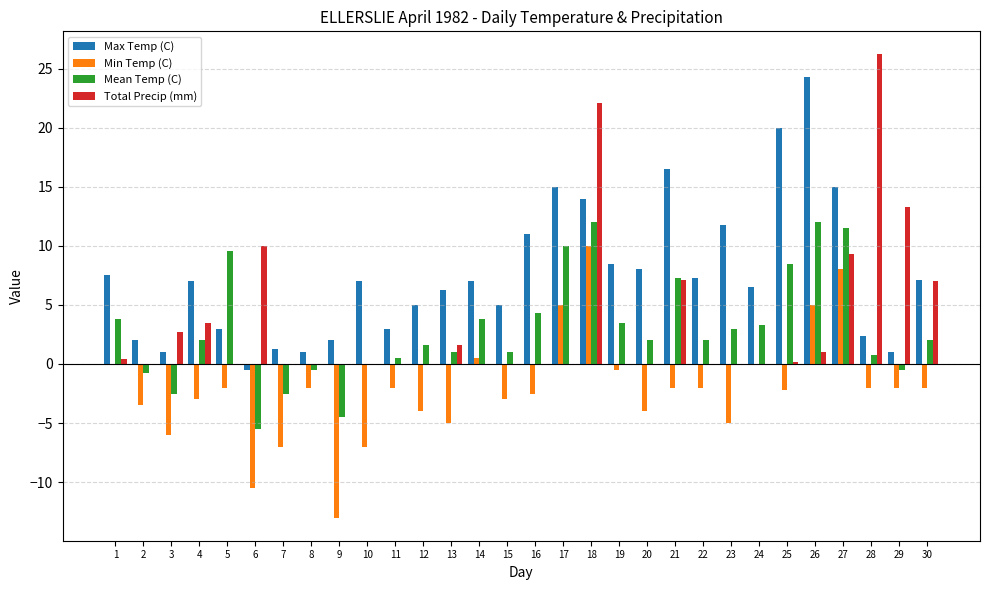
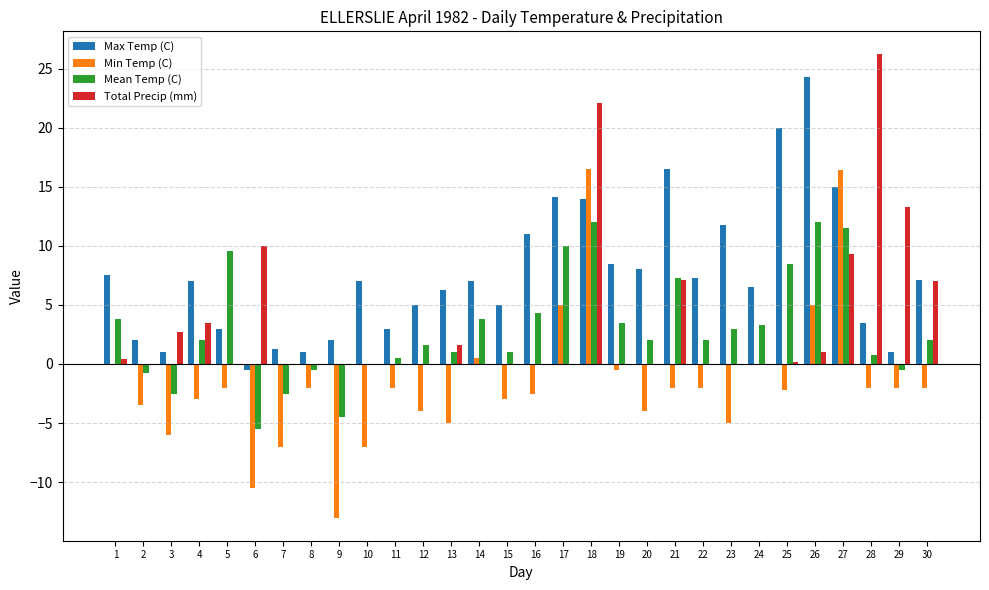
Max Temp (C), 17: 15.0 -> 14.1
Min Temp (C), 18: 10.0 -> 16.5
Min Temp (C), 27: 8.0 -> 16.4
Max Temp (C), 28: 2.4 -> 3.5
